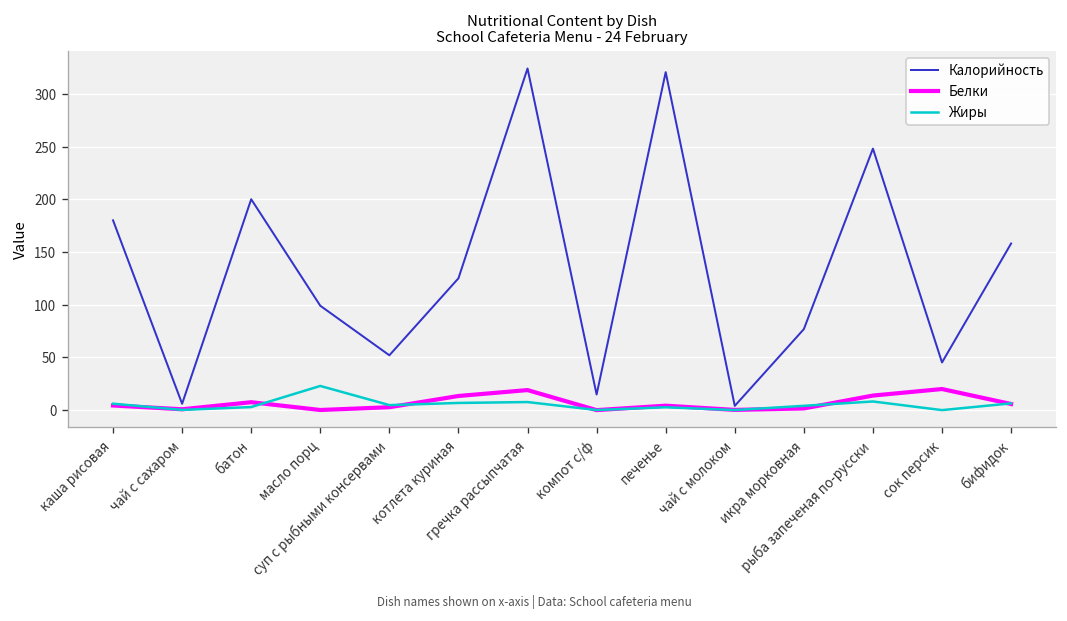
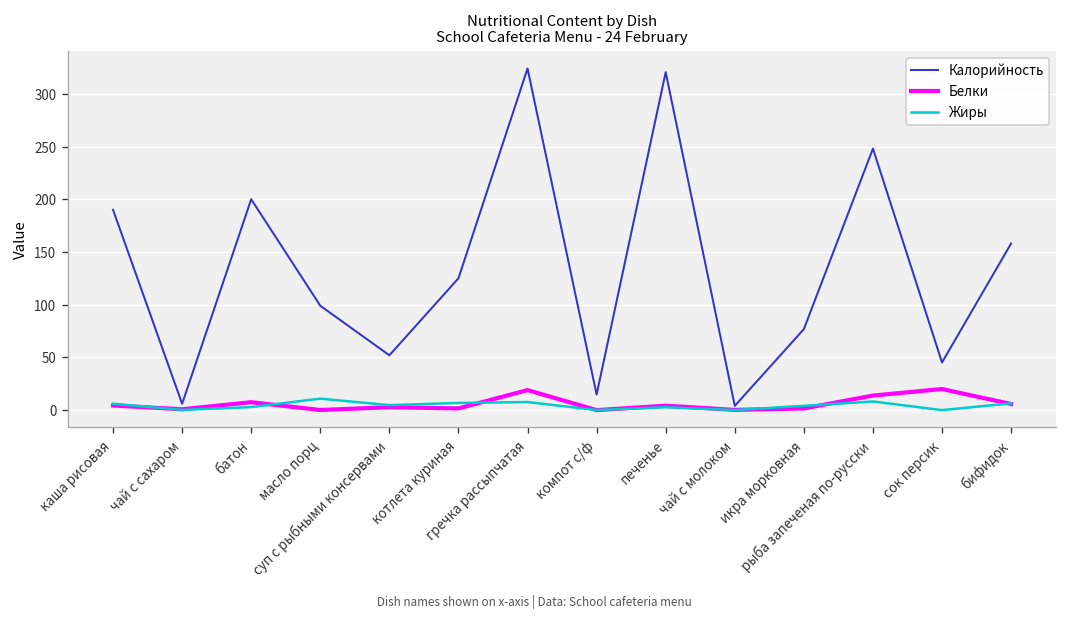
Калорийность, каша рисовая: 180 -> 190
Жиры, масло порц: 20 -> 10
Белки, котлета куриная: 10 -> 0
